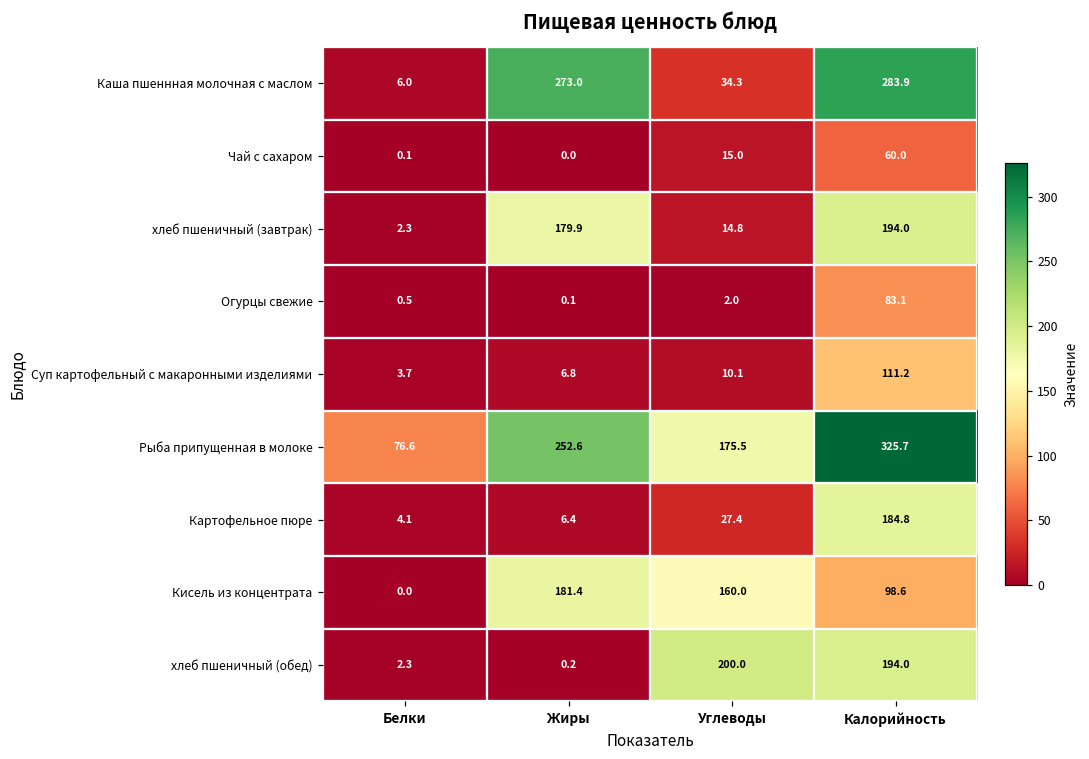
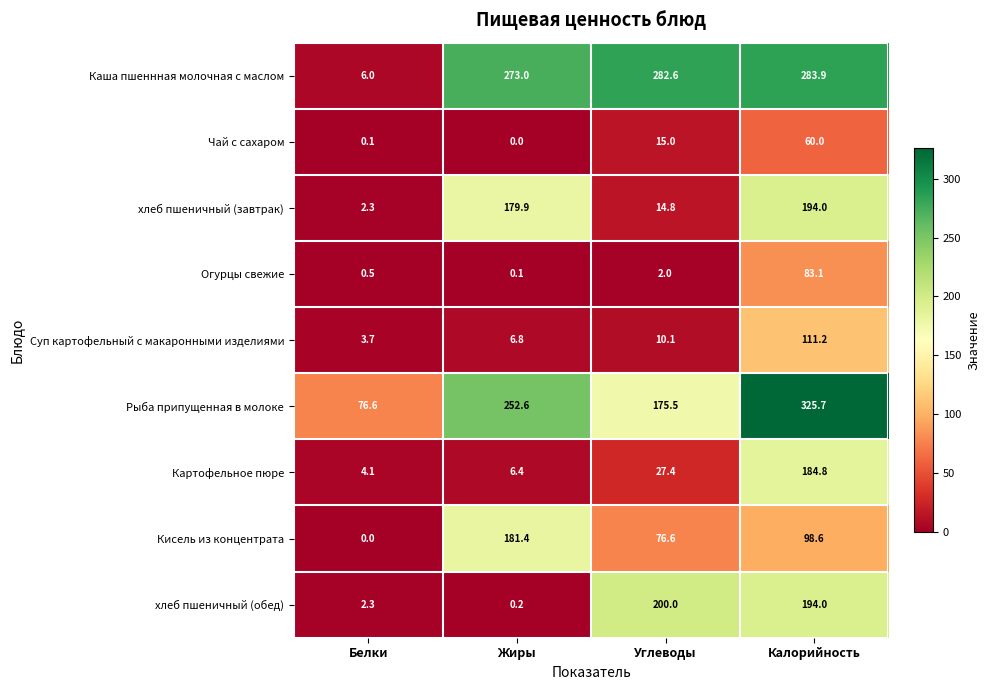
Каша пшеннная молочная с маслом, Углеводы: 34.3 -> 282.6
Кисель из концентрата, Углеводы: 160.0 -> 76.6
